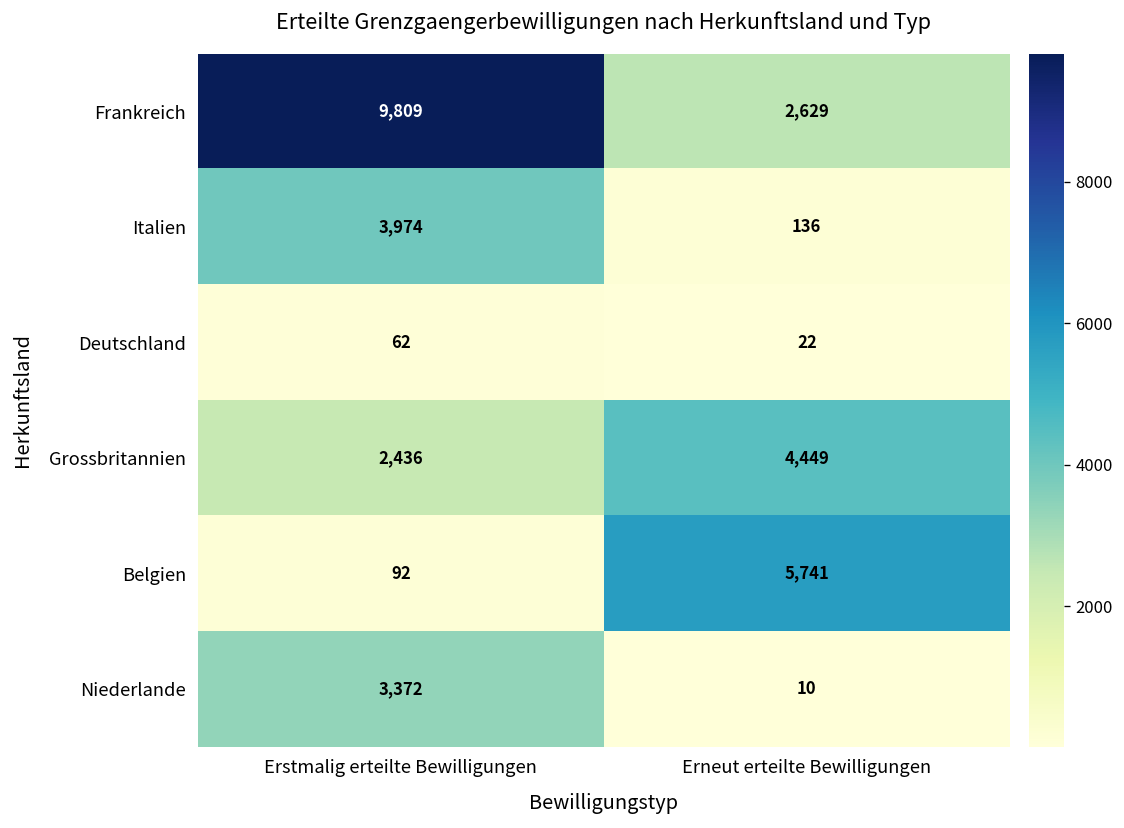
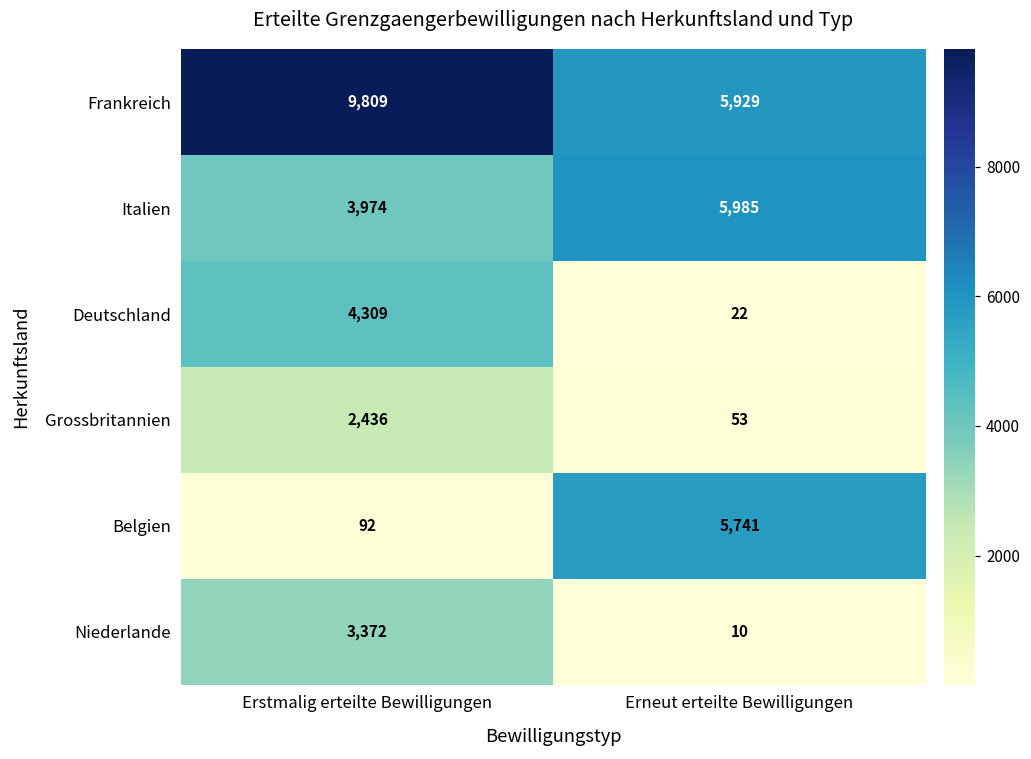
Frankreich, Erneut erteilte Bewilligungen: 2,629 -> 5,929
Italien, Erneut erteilte Bewilligungen: 136 -> 5,985
Deutschland, Erstmalig erteilte Bewilligungen: 62 -> 4,309
Grossbritannien, Erneut erteilte Bewilligungen: 4,449 -> 53
